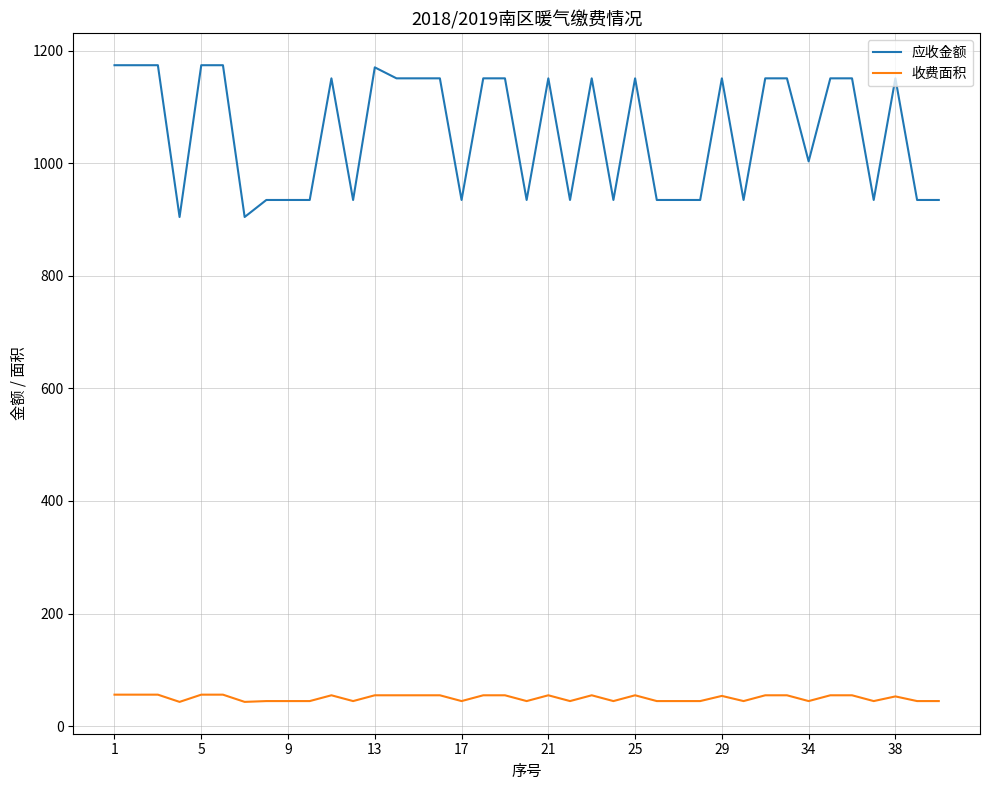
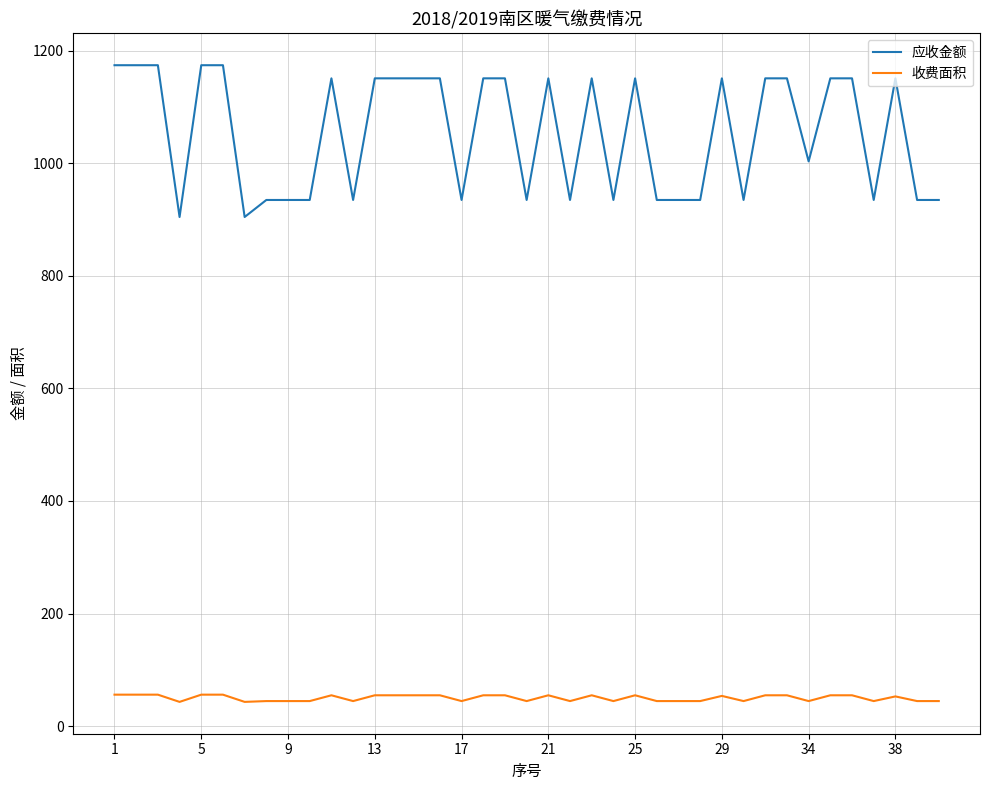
应收金额, 13: 1170 -> 1150
